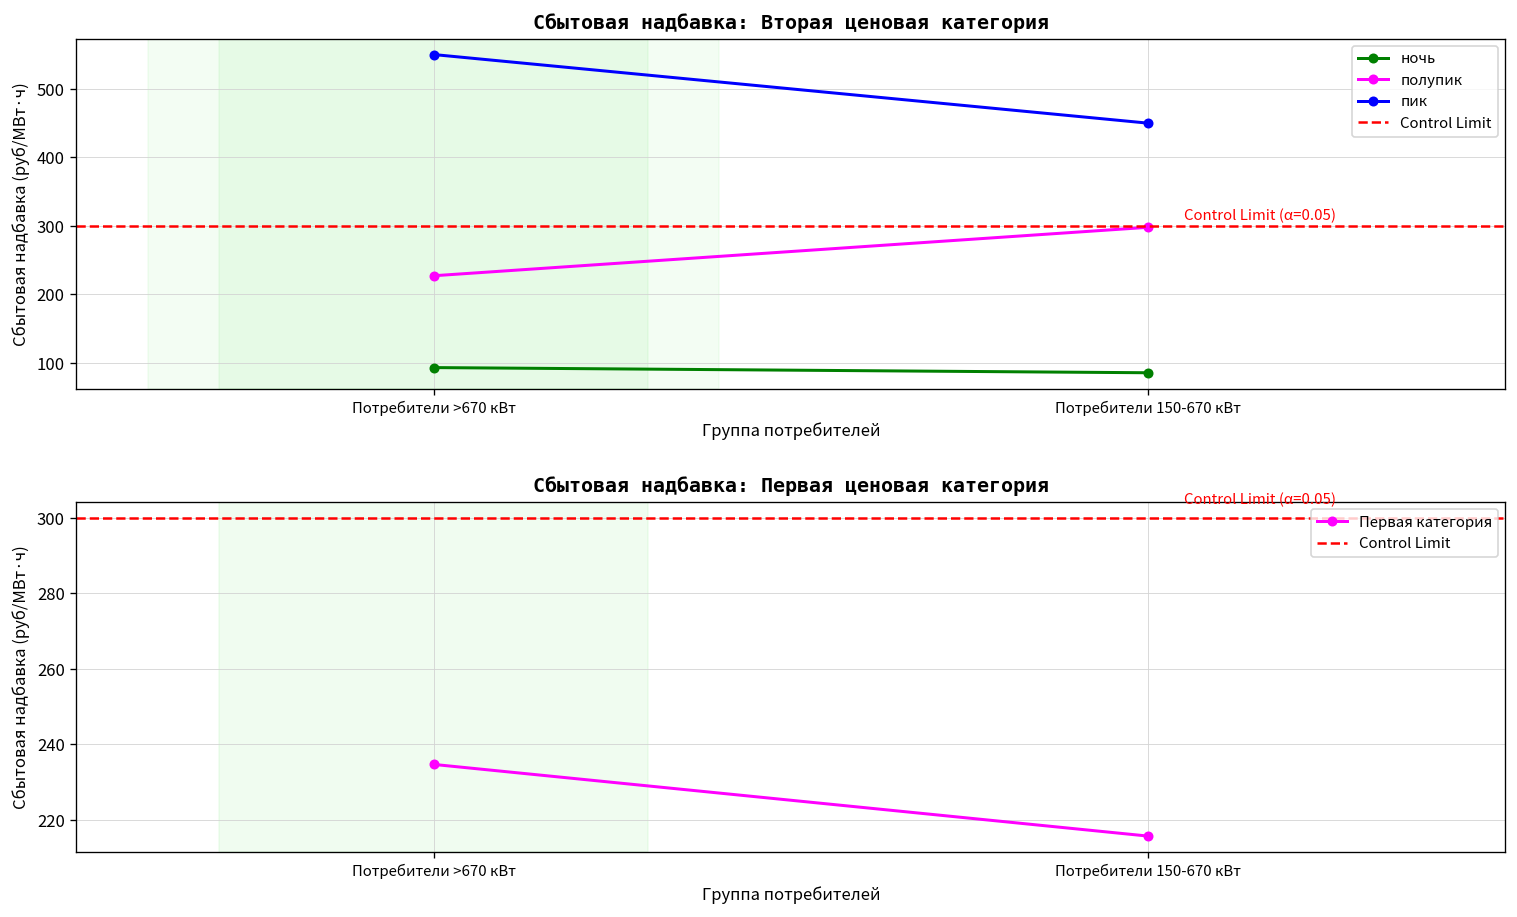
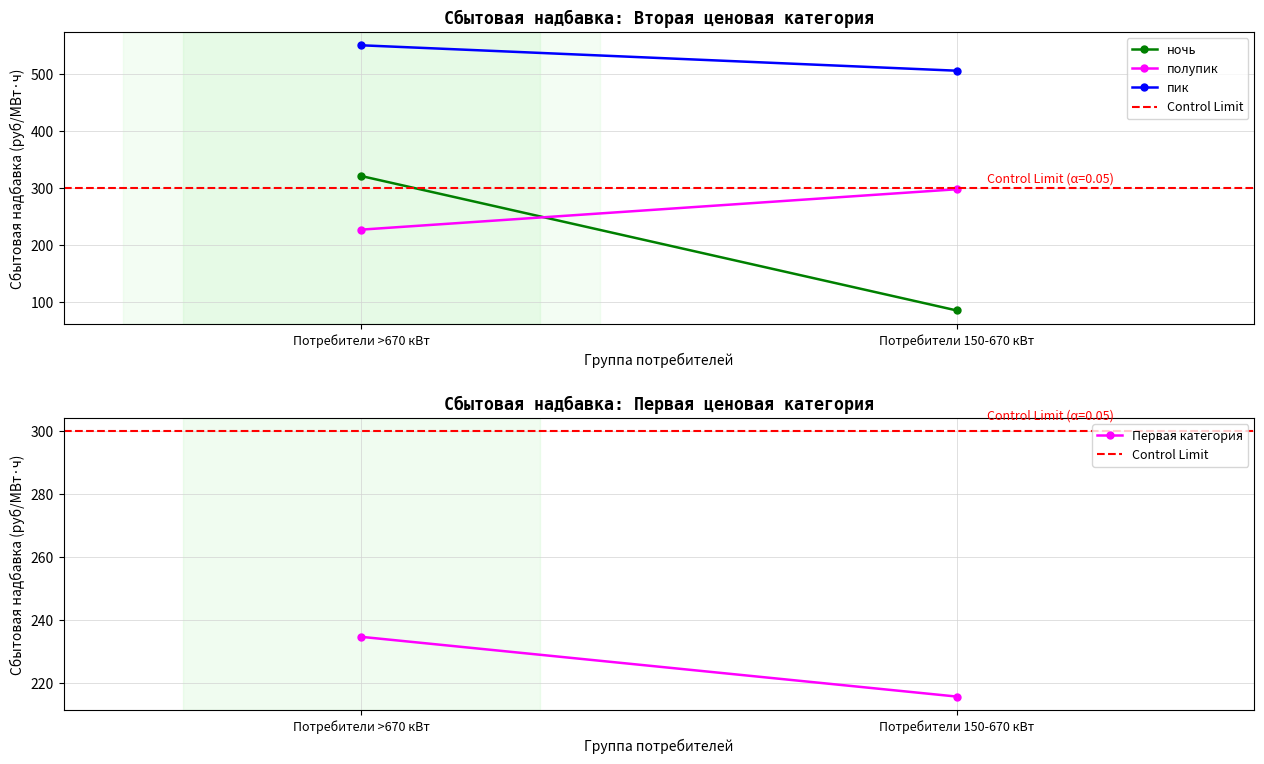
Сбытовая надбавка: Вторая ценовая категория, ночь, Потребители >670 кВт: 90 -> 320
Сбытовая надбавка: Вторая ценовая категория, пик, Потребители 150-670 кВт: 450 -> 510
